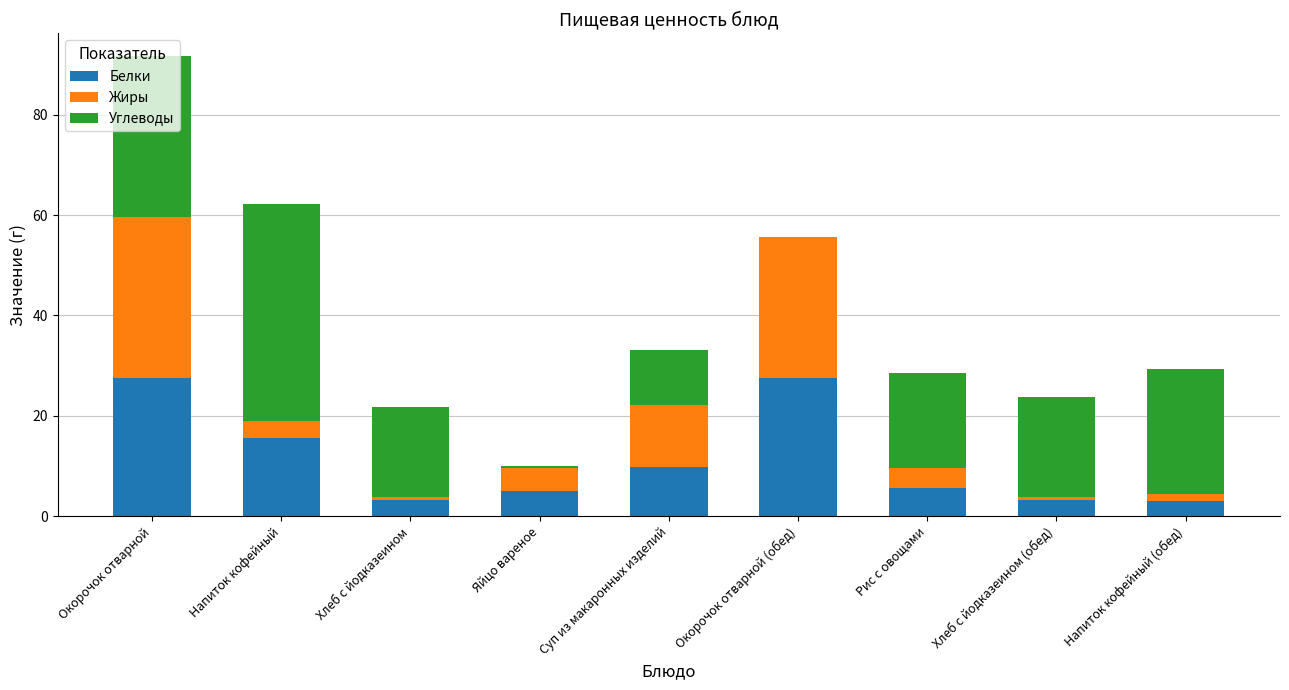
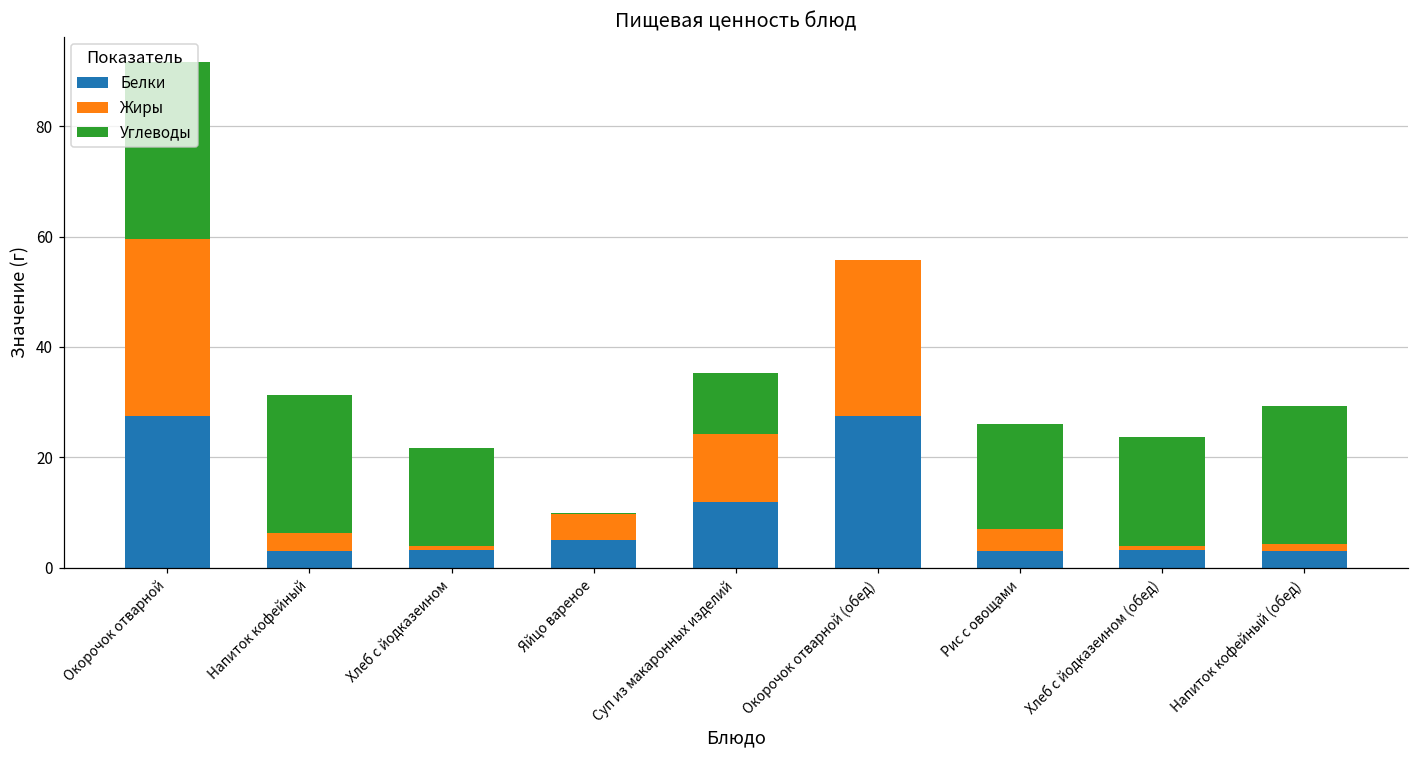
Белки, Напиток кофейный: 16 -> 3
Углеводы, Напиток кофейный: 43 -> 25
Белки, Суп из макаронных изделий: 10 -> 12
Белки, Рис с овощами: 6 -> 3
